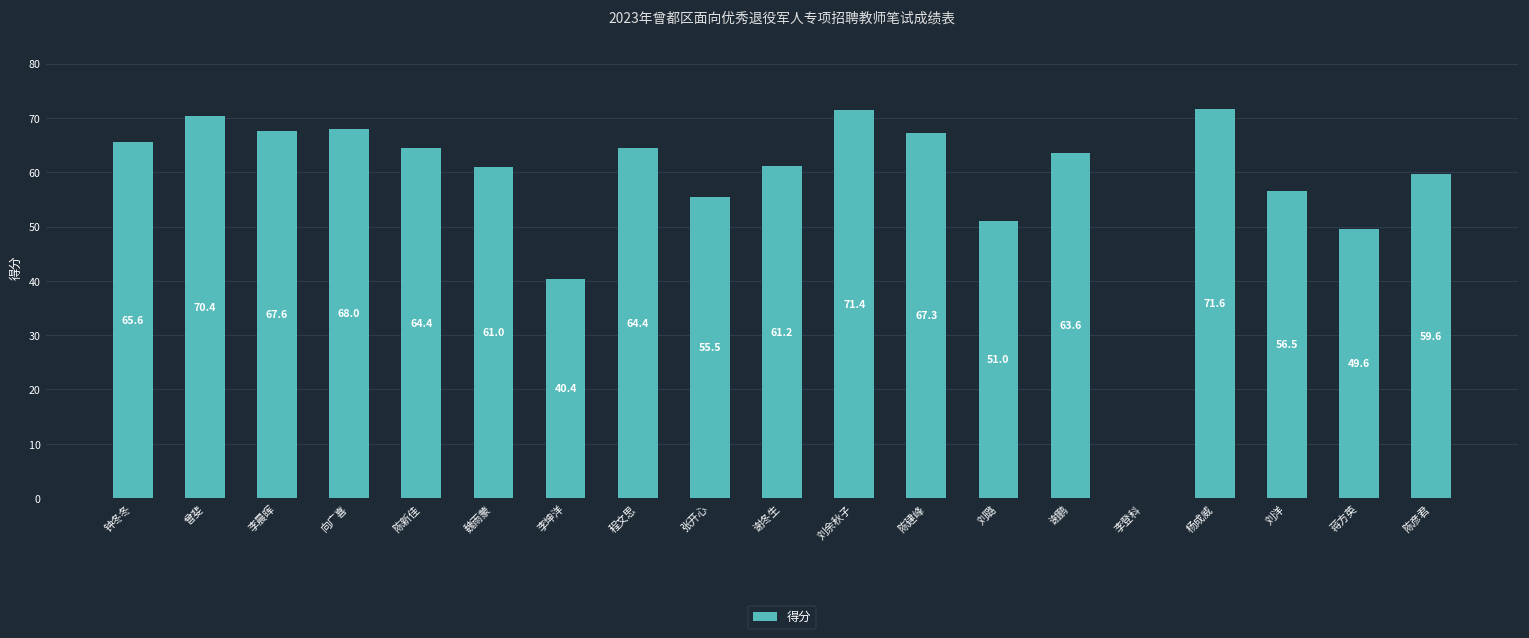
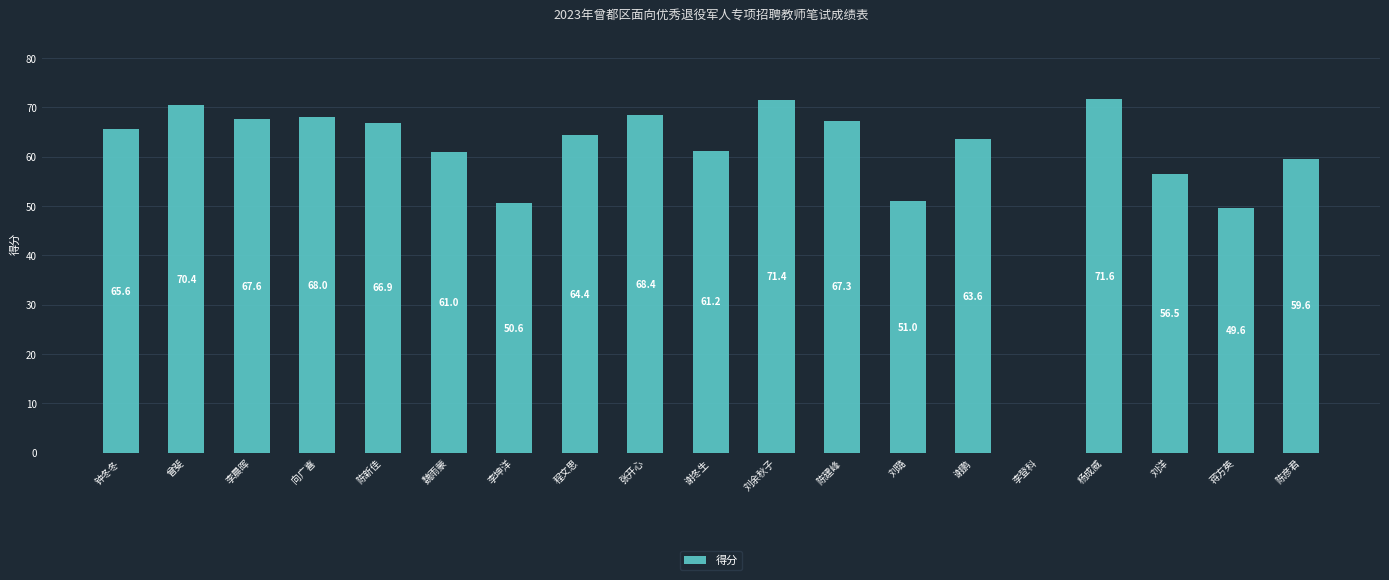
陈新佳: 64.4 -> 66.9
李坤洋: 40.4 -> 50.6
张开心: 55.5 -> 68.4
